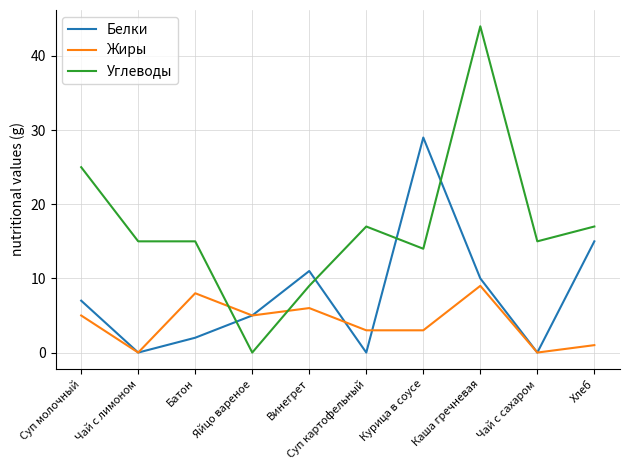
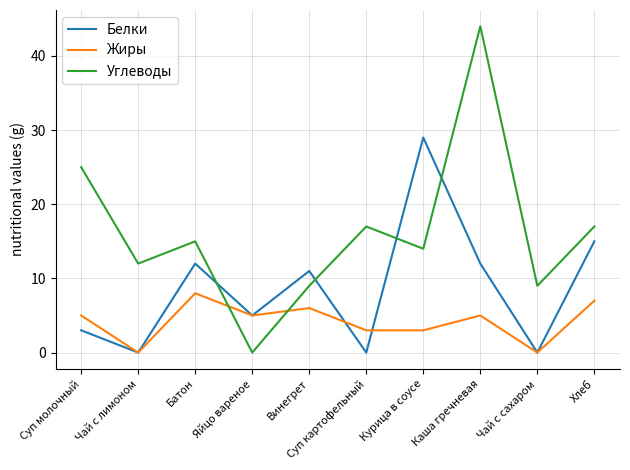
Белки, Суп молочный: 7 -> 3
Углеводы, Чай с лимоном: 15 -> 12
Белки, Батон: 2 -> 12
Белки, Каша гречневая: 10 -> 12
Жиры, Каша гречневая: 9 -> 5
Углеводы, Чай с сахаром: 15 -> 9
Жиры, Хлеб: 1 -> 7
